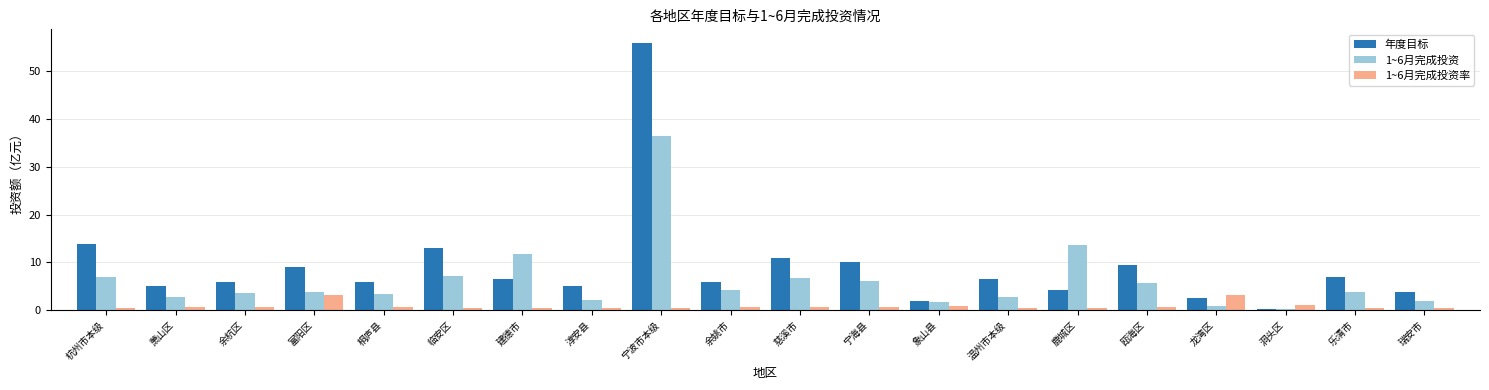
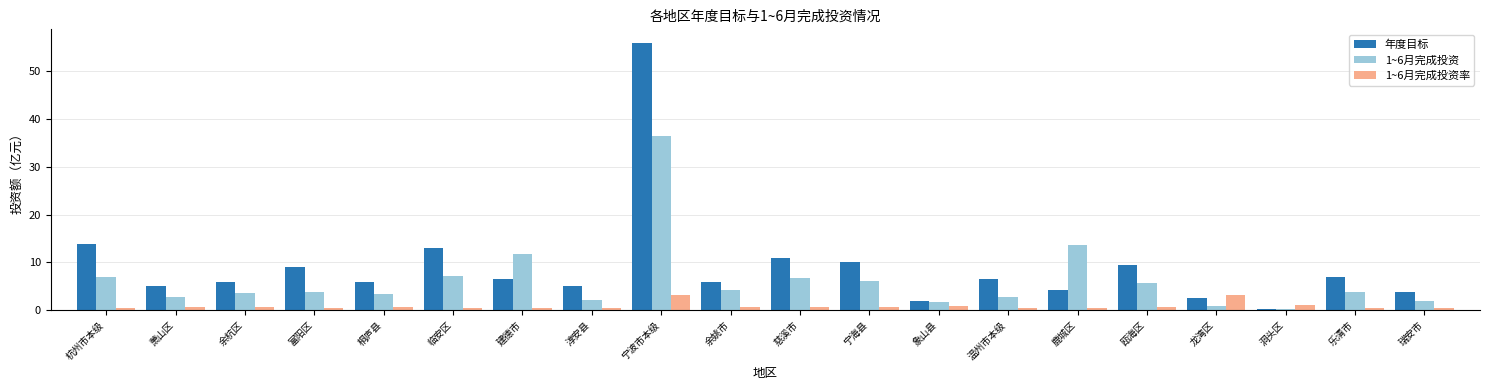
1~6月完成投资率, 富阳区: 3 -> 0
1~6月完成投资率, 宁波市本级: 1 -> 3
